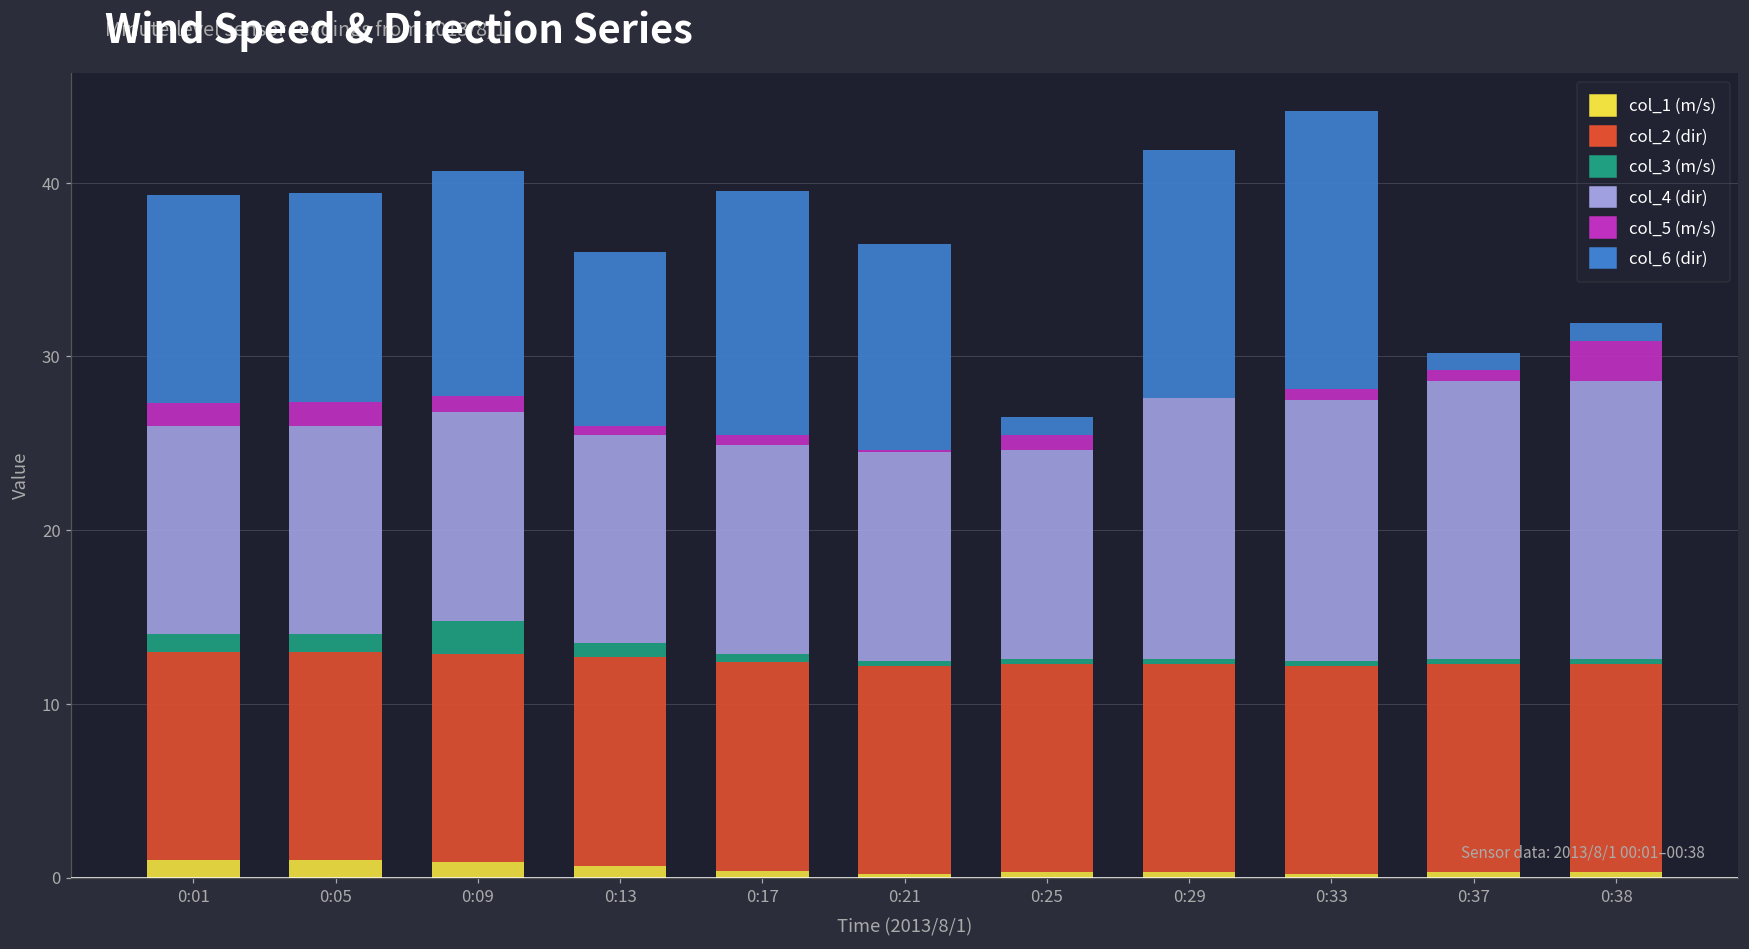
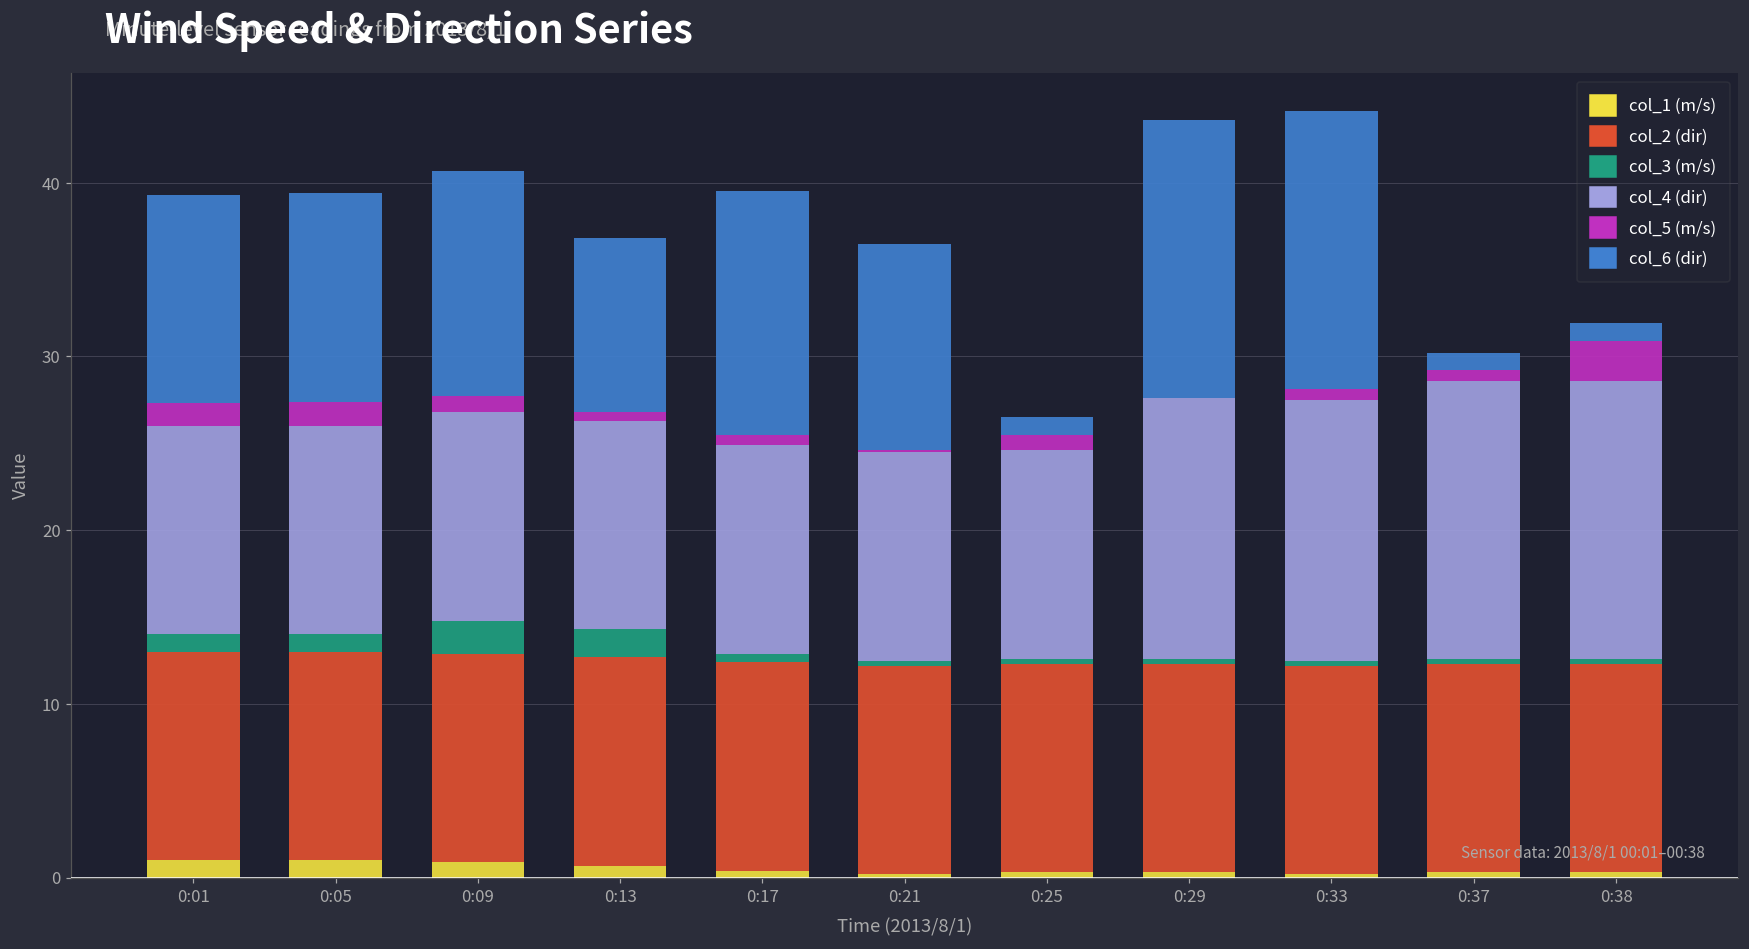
col_3 (m/s), 0:13: 0.8 -> 1.6
col_6 (dir), 0:29: 14.3 -> 16.0
